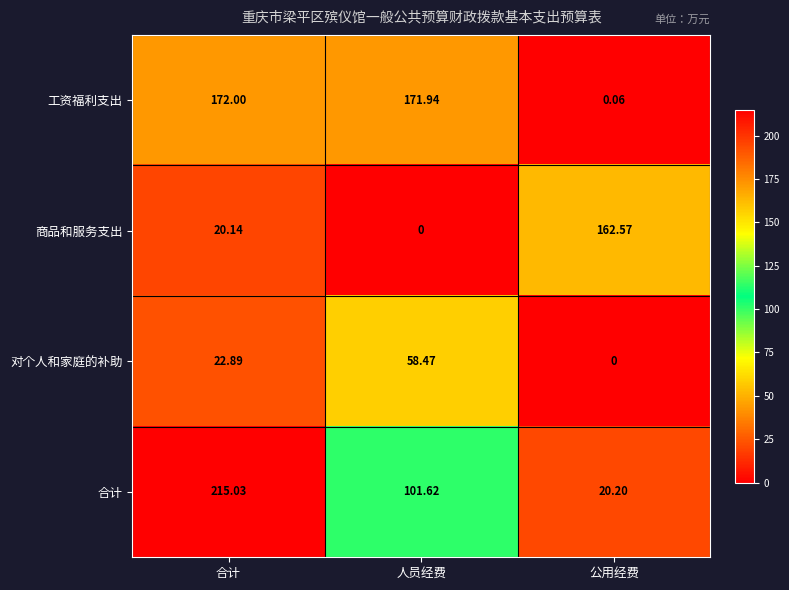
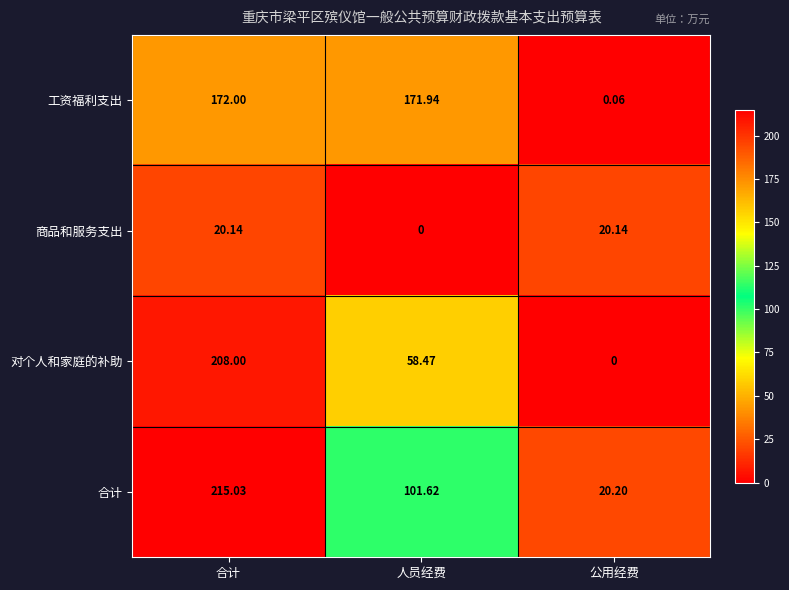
商品和服务支出, 公用经费: 162.57 -> 20.14
对个人和家庭的补助, 合计: 22.89 -> 208.00
